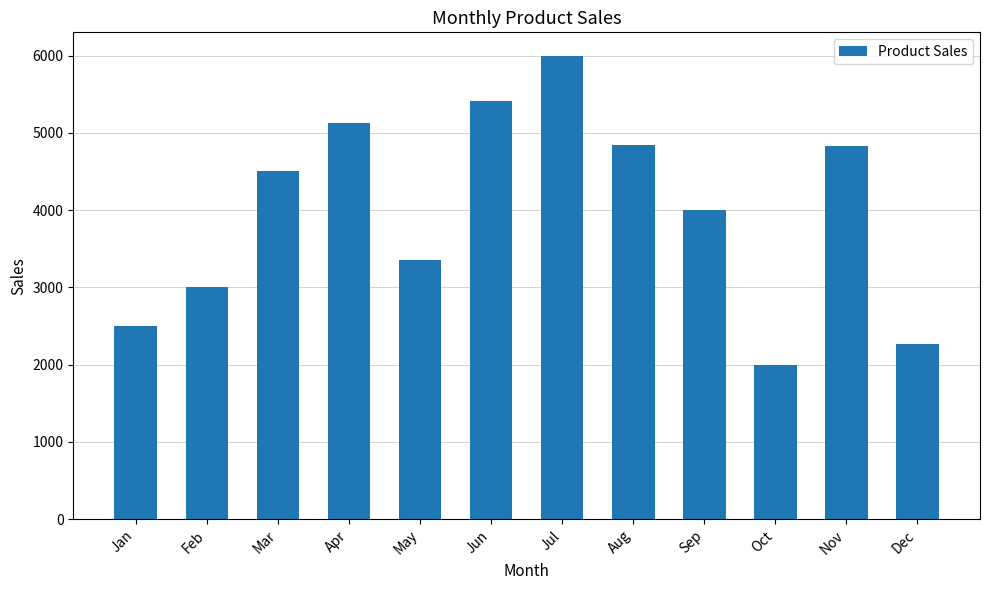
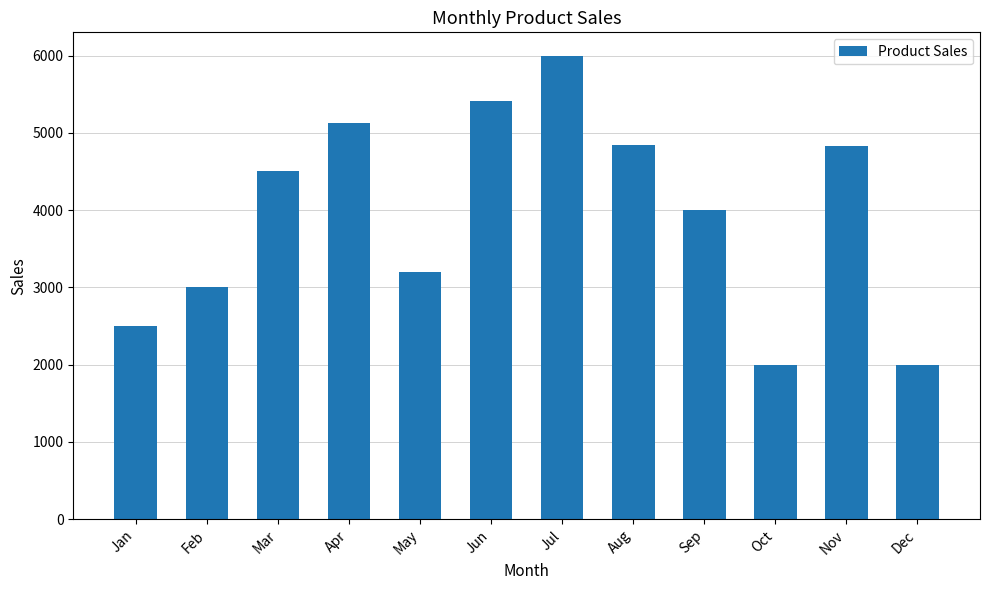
May: 3400 -> 3200
Dec: 2300 -> 2000
